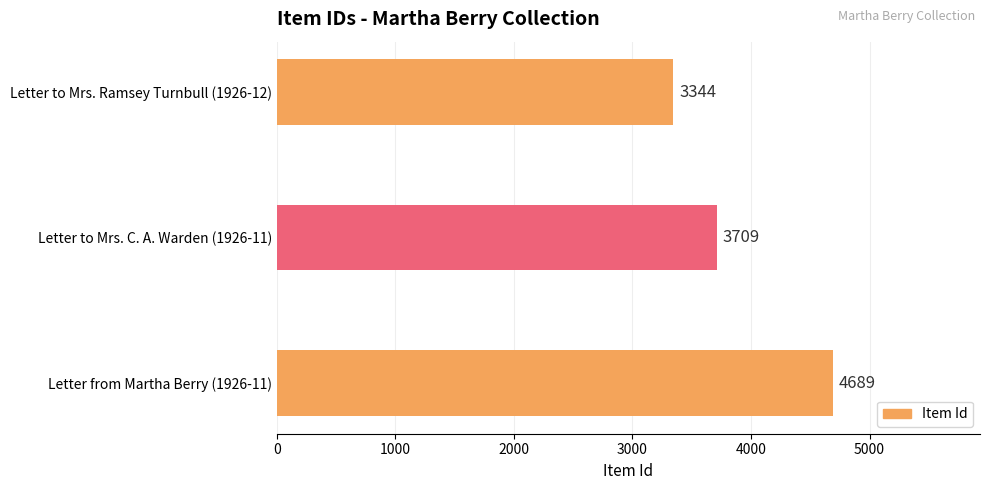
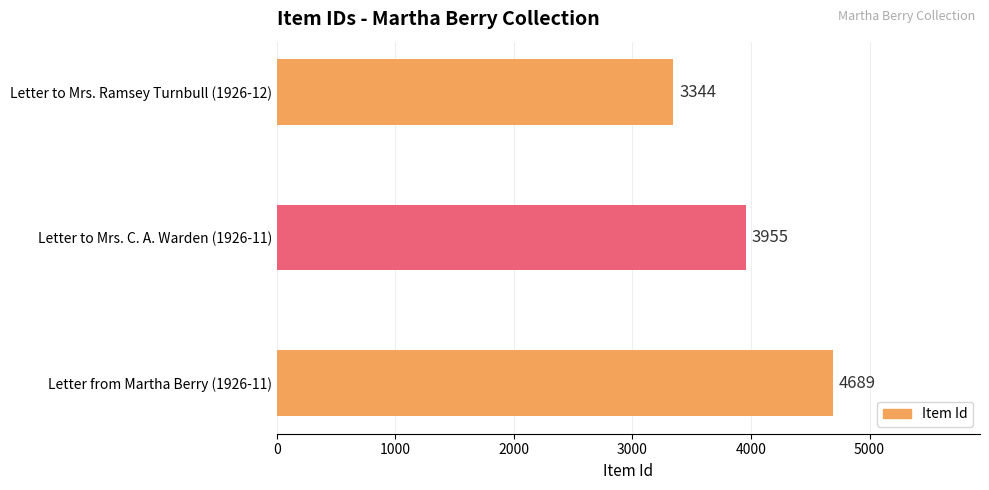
Letter to Mrs. C. A. Warden (1926-11): 3709 -> 3955
